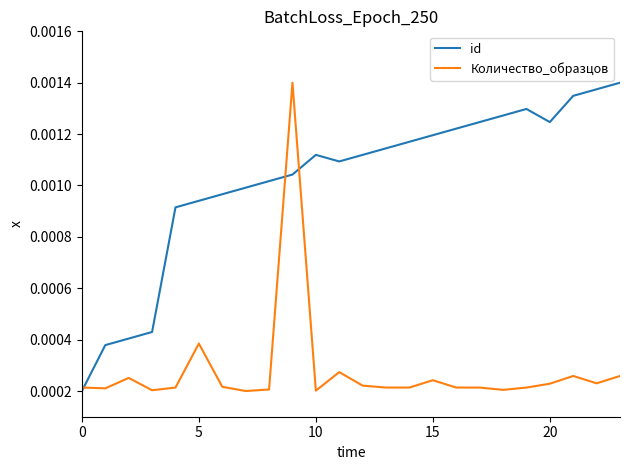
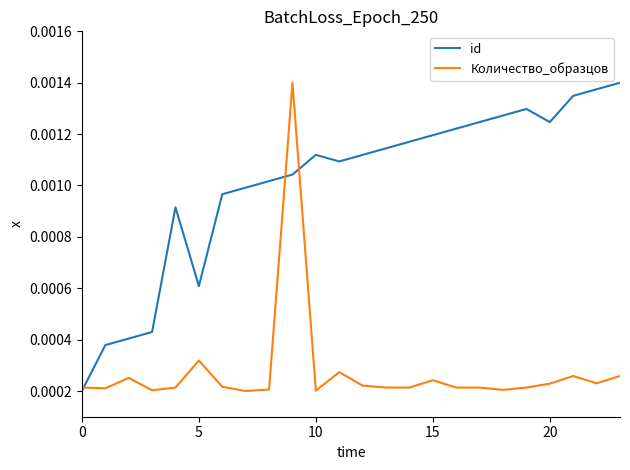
id, 5: 0.00094 -> 0.00061
Количество_образцов, 5: 0.00038 -> 0.00032
